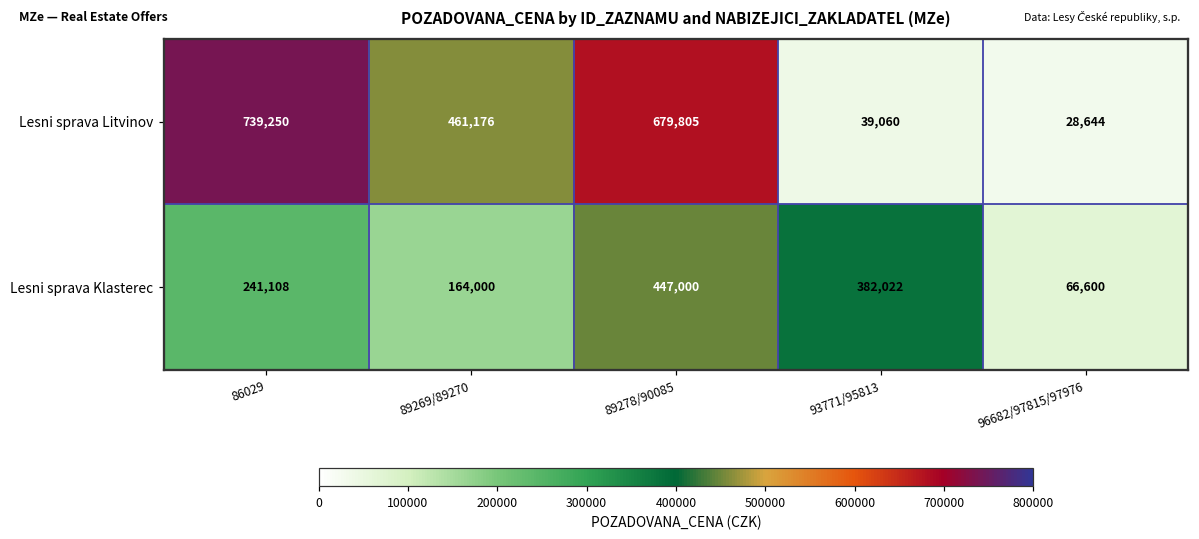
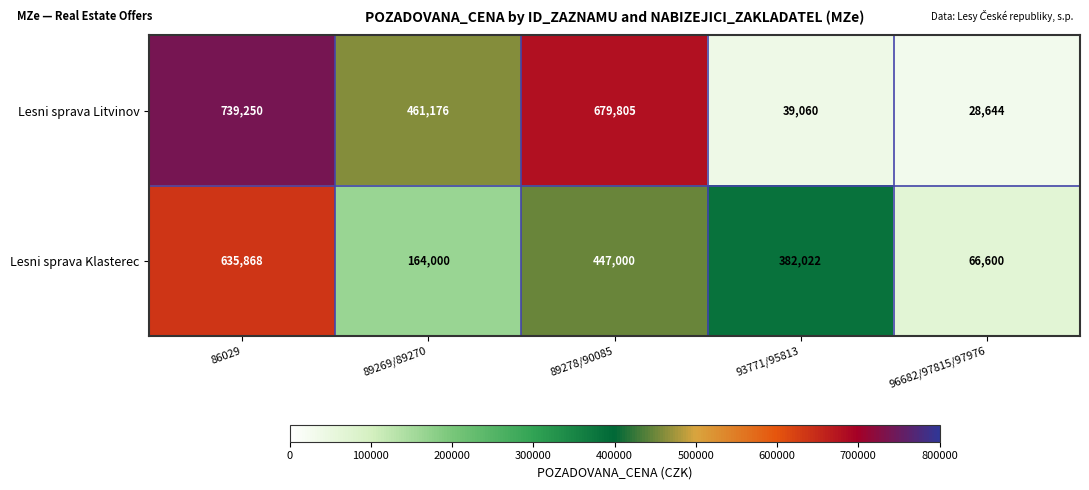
Lesni sprava Klasterec, 86029: 241,108 -> 635,868
